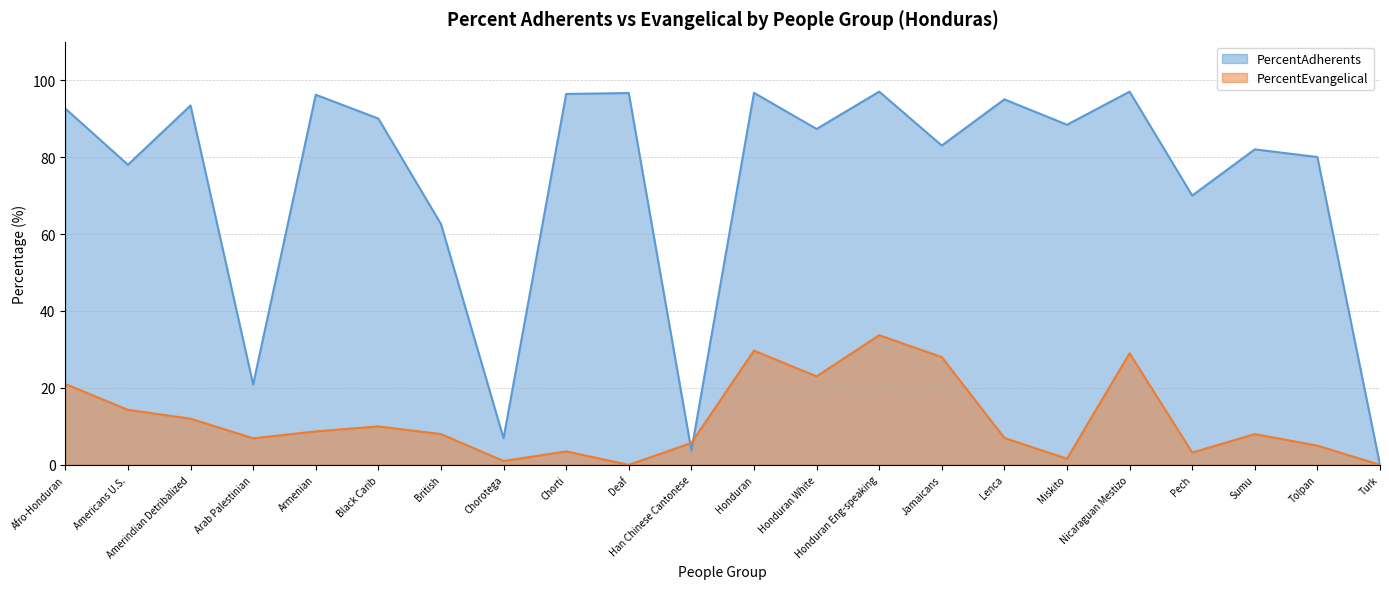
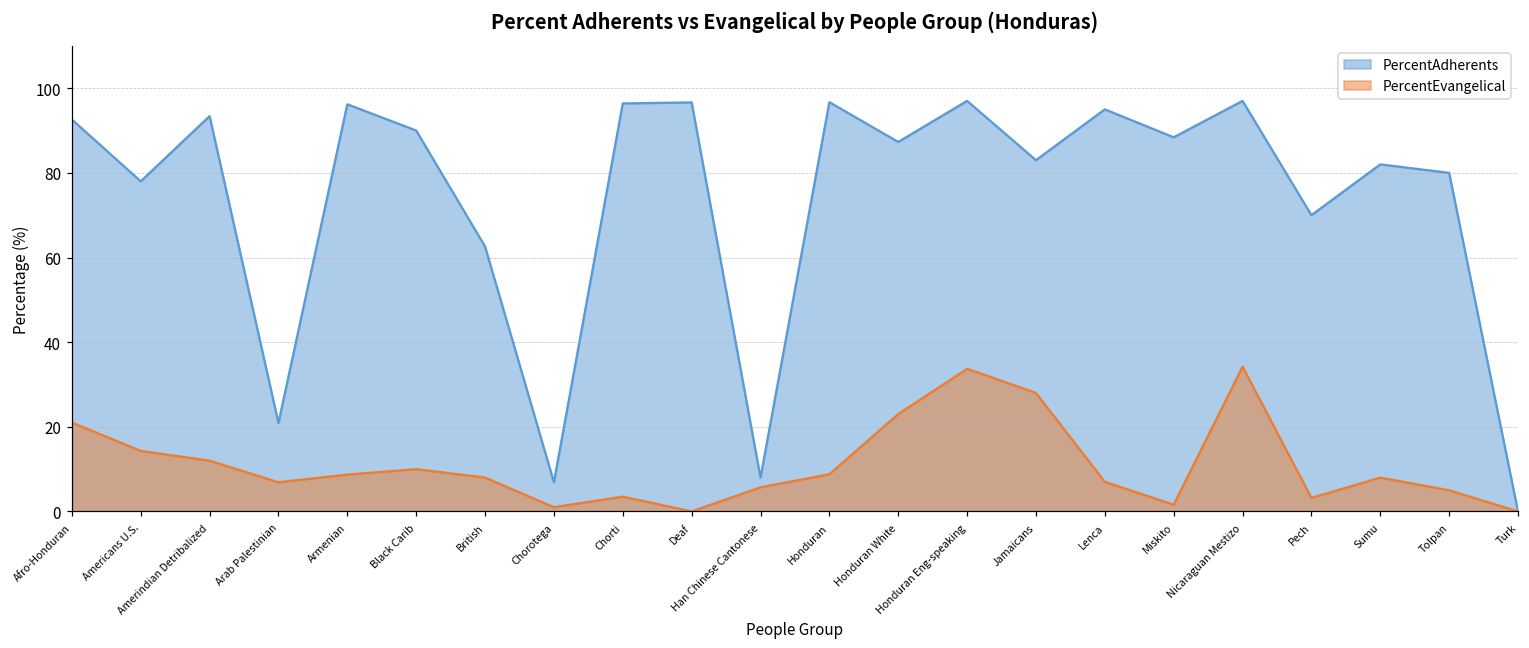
PercentAdherents, Han Chinese Cantonese: 4 -> 8
PercentEvangelical, Honduran: 30 -> 9
PercentEvangelical, Nicaraguan Mestizo: 29 -> 34
